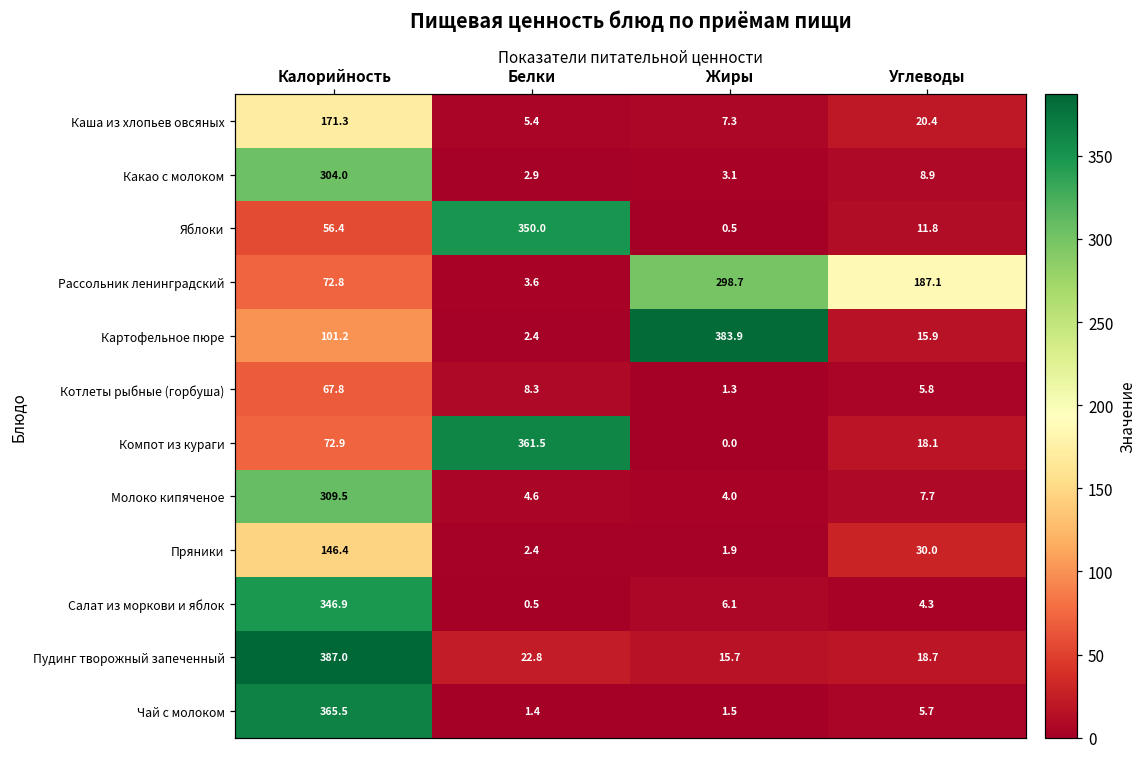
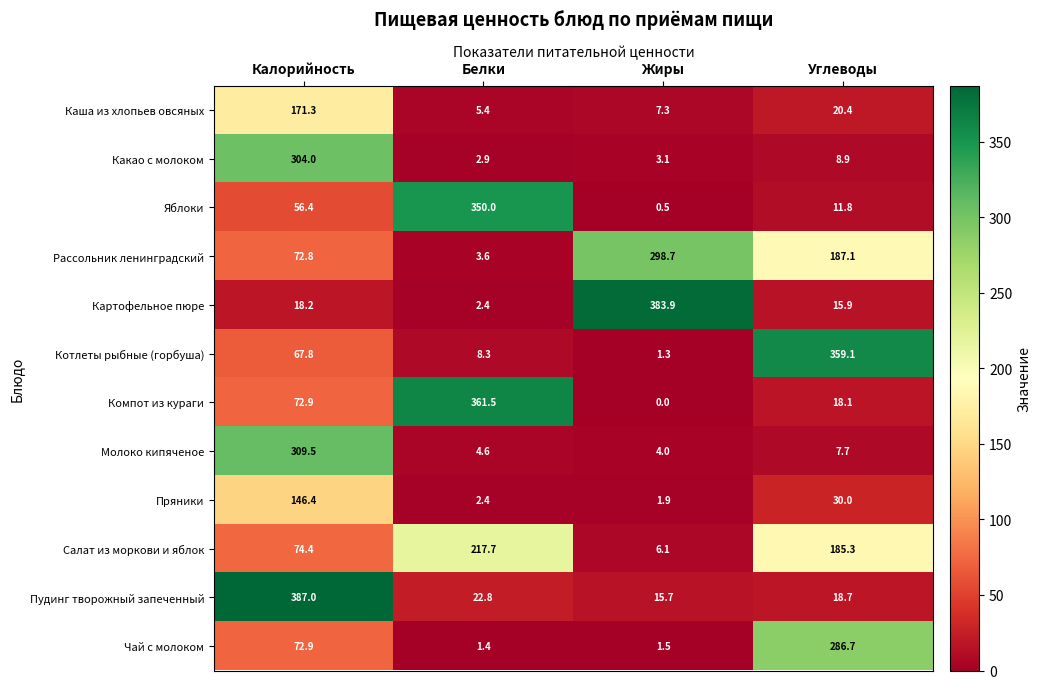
Картофельное пюре, Калорийность: 101.2 -> 18.2
Котлеты рыбные (горбуша), Углеводы: 5.8 -> 359.1
Салат из моркови и яблок, Калорийность: 346.9 -> 74.4
Салат из моркови и яблок, Белки: 0.5 -> 217.7
Салат из моркови и яблок, Углеводы: 4.3 -> 185.3
Чай с молоком, Калорийность: 365.5 -> 72.9
Чай с молоком, Углеводы: 5.7 -> 286.7
